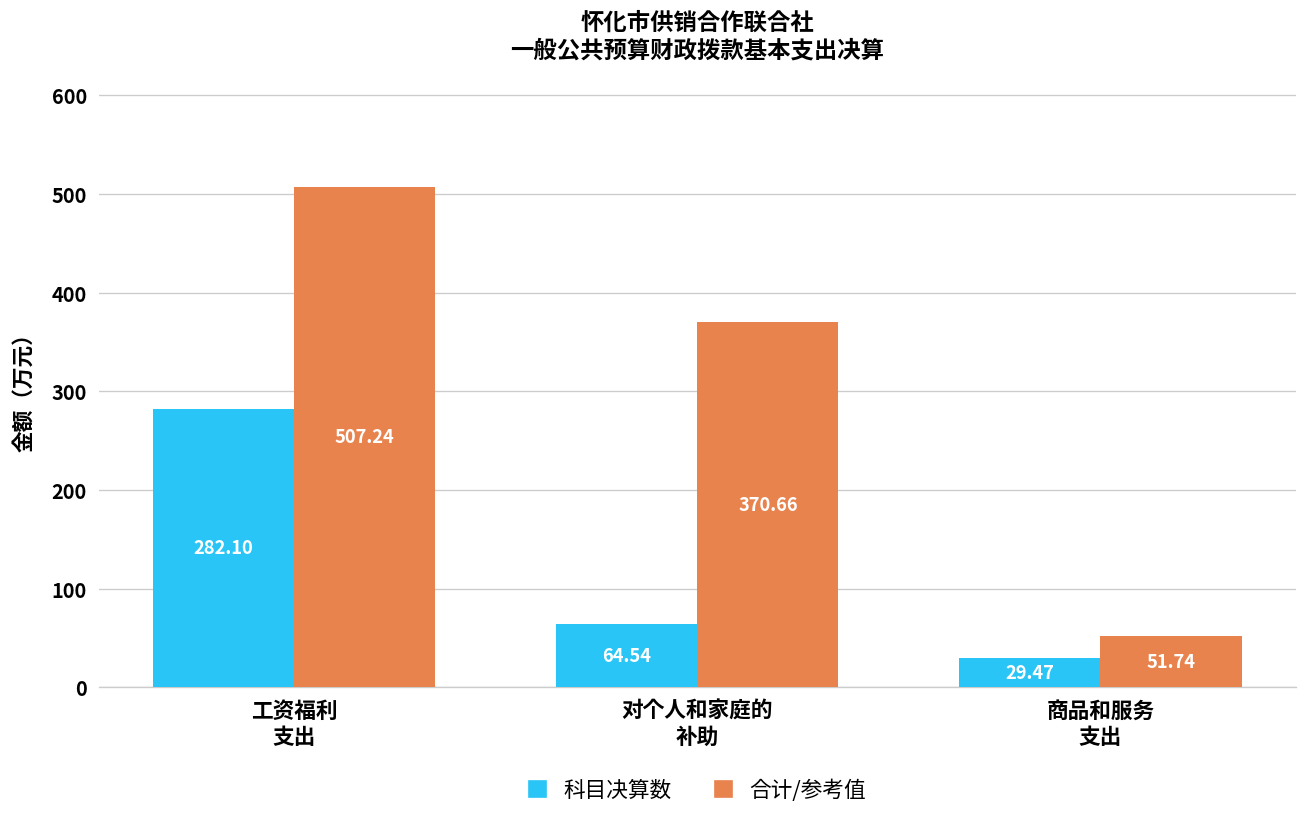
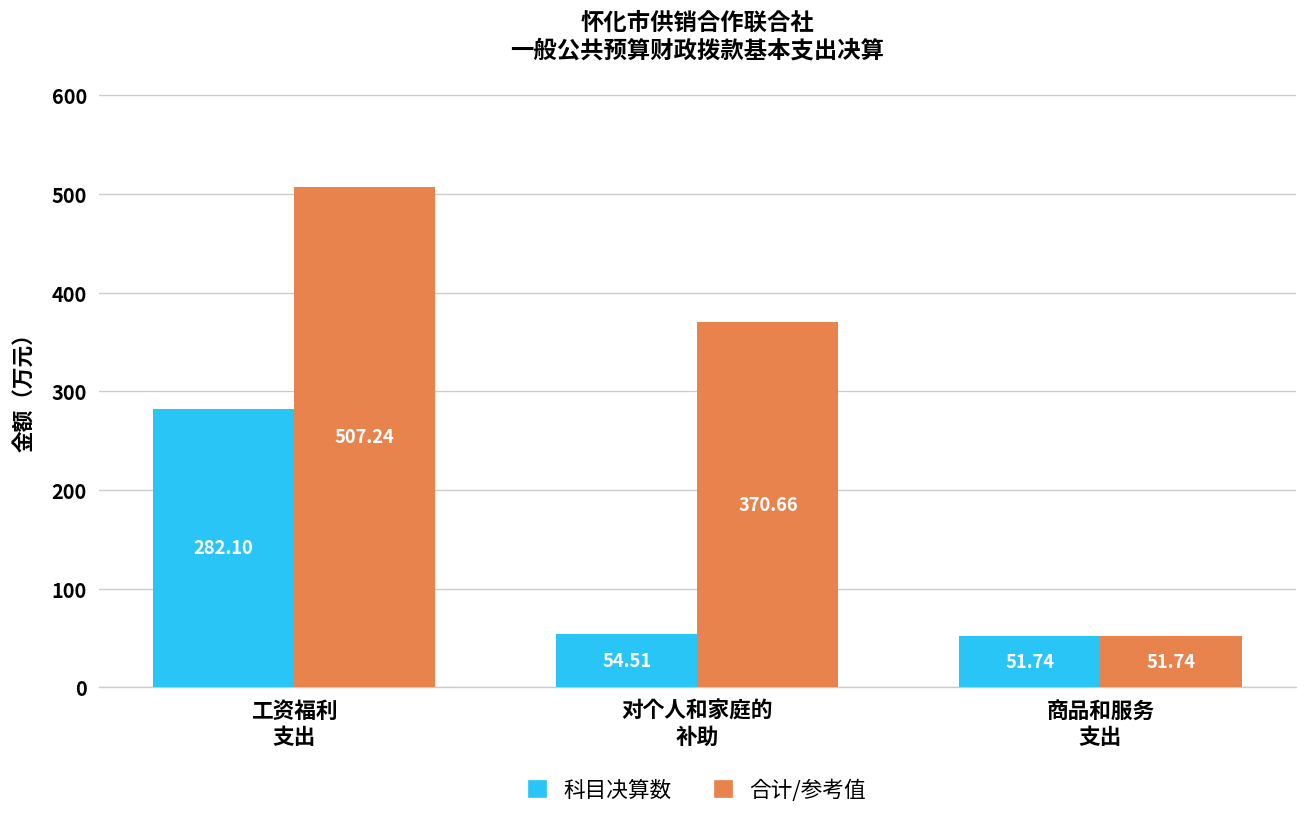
科目决算数, 对个人和家庭的 补助: 64.54 -> 54.51
科目决算数, 商品和服务 支出: 29.47 -> 51.74
